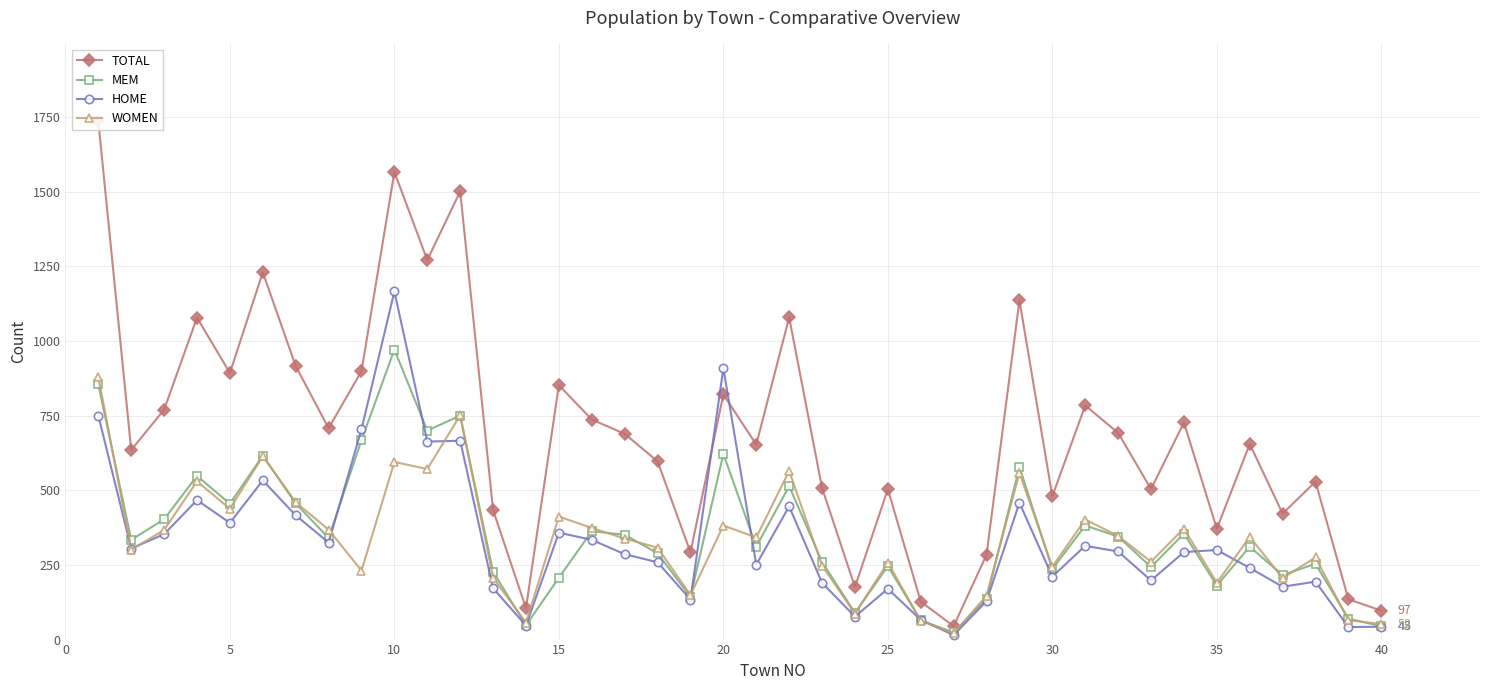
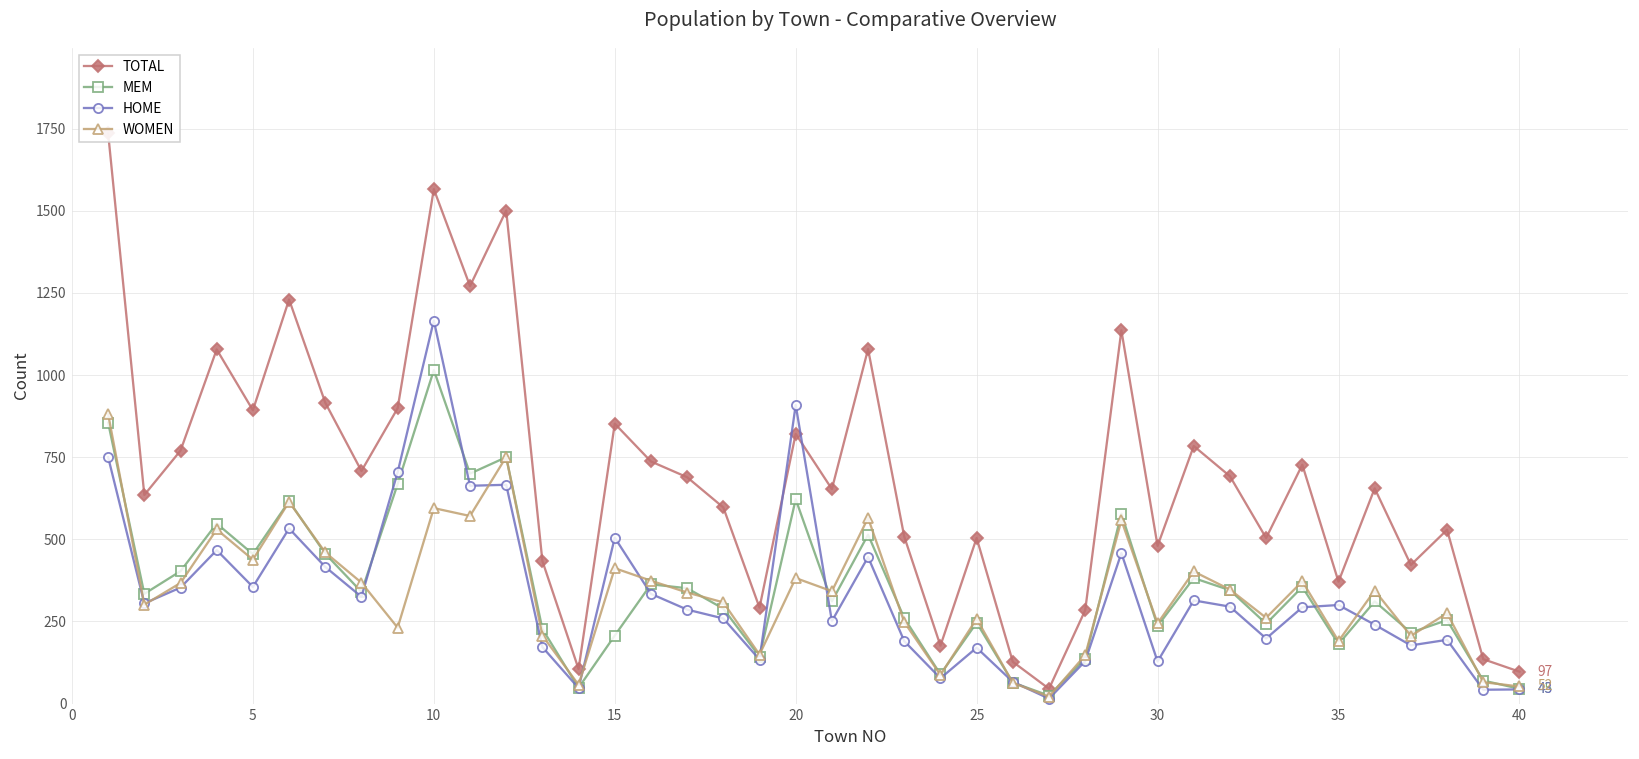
HOME, 5: 390 -> 360
MEM, 10: 970 -> 1020
HOME, 15: 360 -> 510
HOME, 30: 210 -> 130
